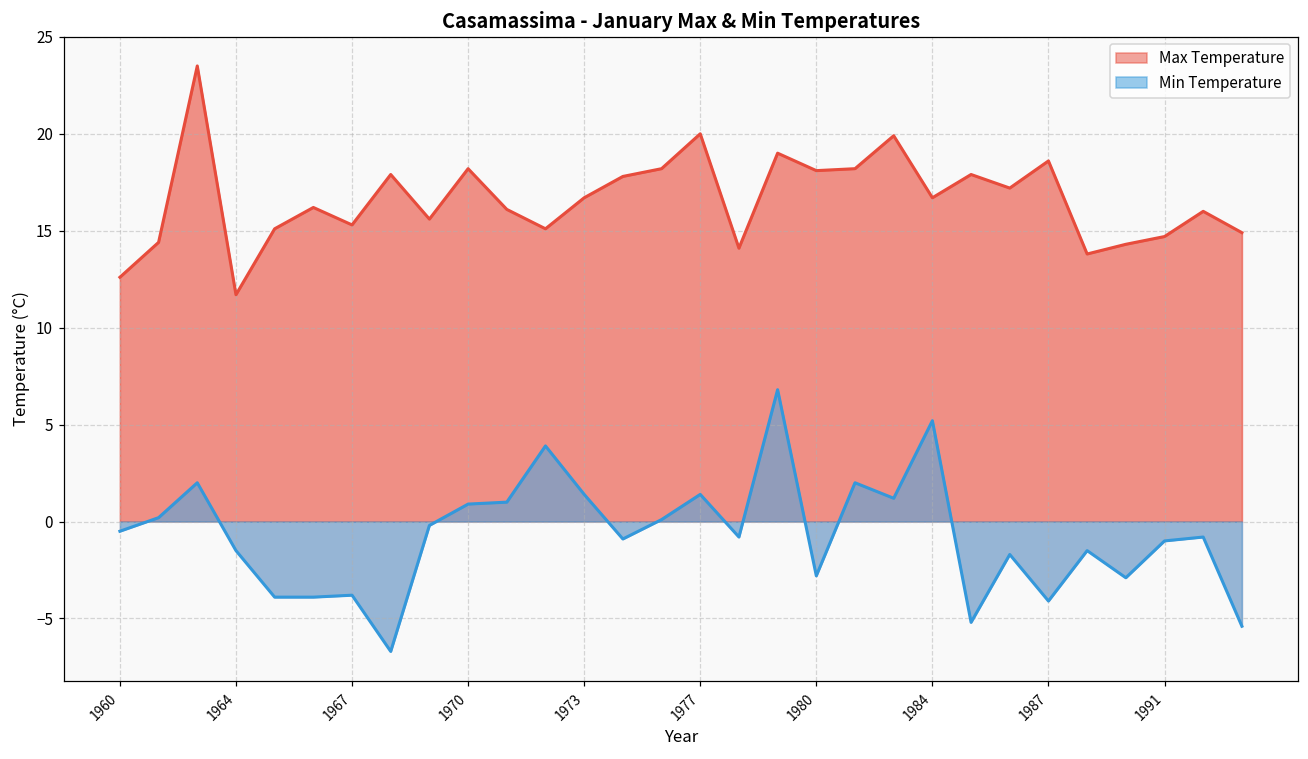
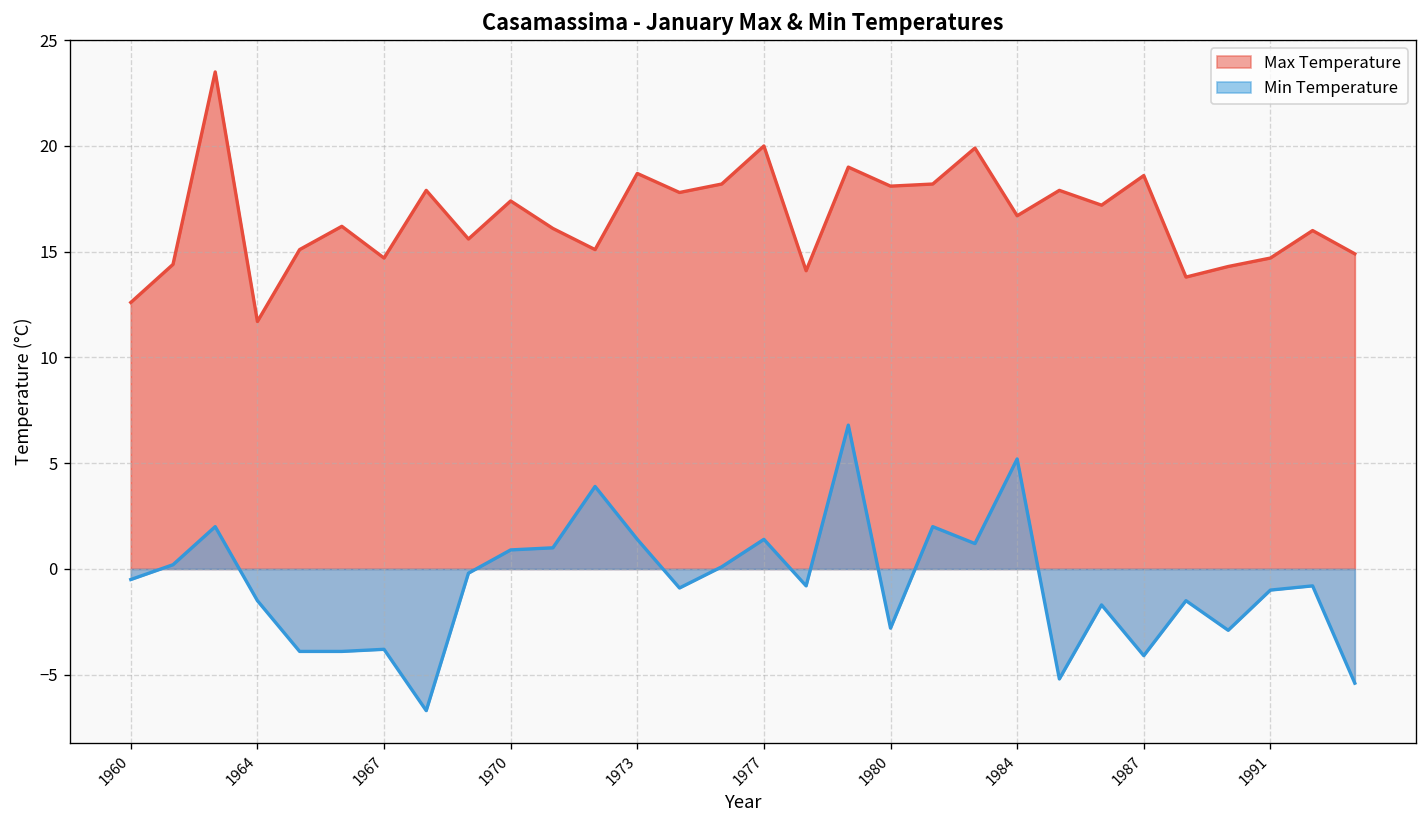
Max Temperature, 1967: 15.3 -> 14.7
Max Temperature, 1970: 18.2 -> 17.4
Max Temperature, 1973: 16.7 -> 18.7
